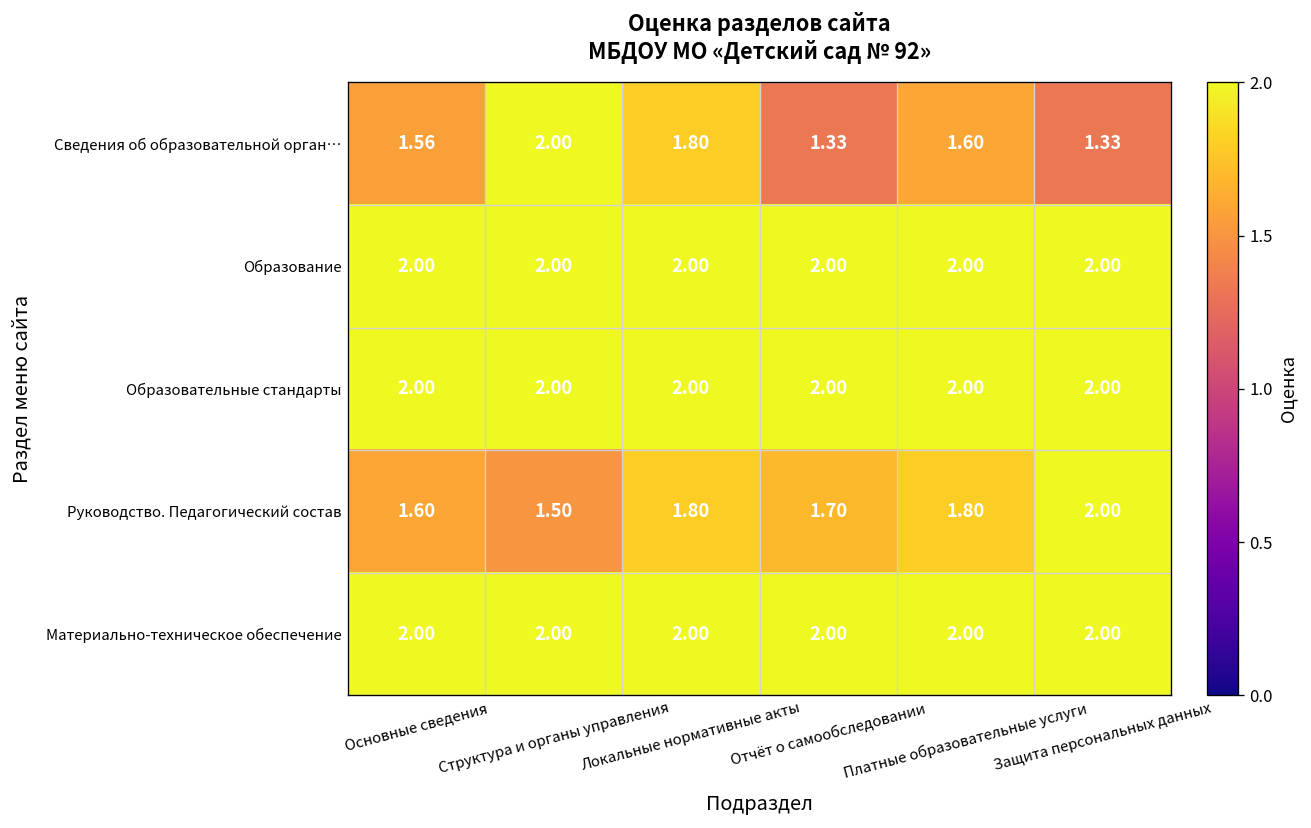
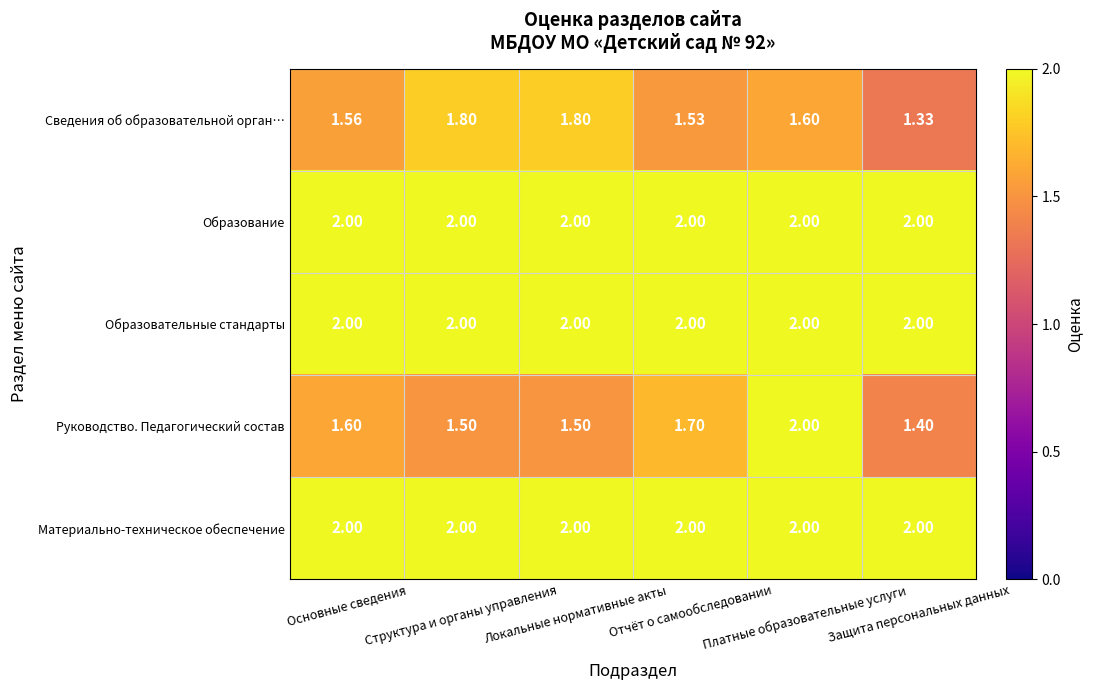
Сведения об образовательной орган…, Структура и органы управления: 2.00 -> 1.80
Сведения об образовательной орган…, Отчёт о самообследовании: 1.33 -> 1.53
Руководство. Педагогический состав, Локальные нормативные акты: 1.80 -> 1.50
Руководство. Педагогический состав, Платные образовательные услуги: 1.80 -> 2.00
Руководство. Педагогический состав, Защита персональных данных: 2.00 -> 1.40
